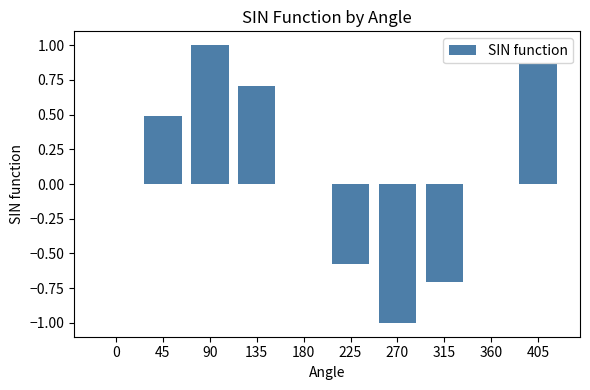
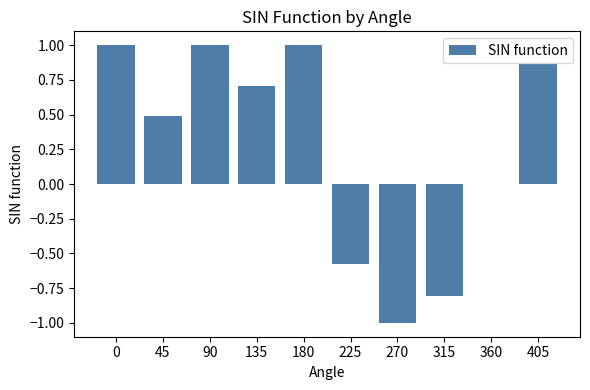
0: 0 -> 1
180: 0 -> 1
315: -0.71 -> -0.81
